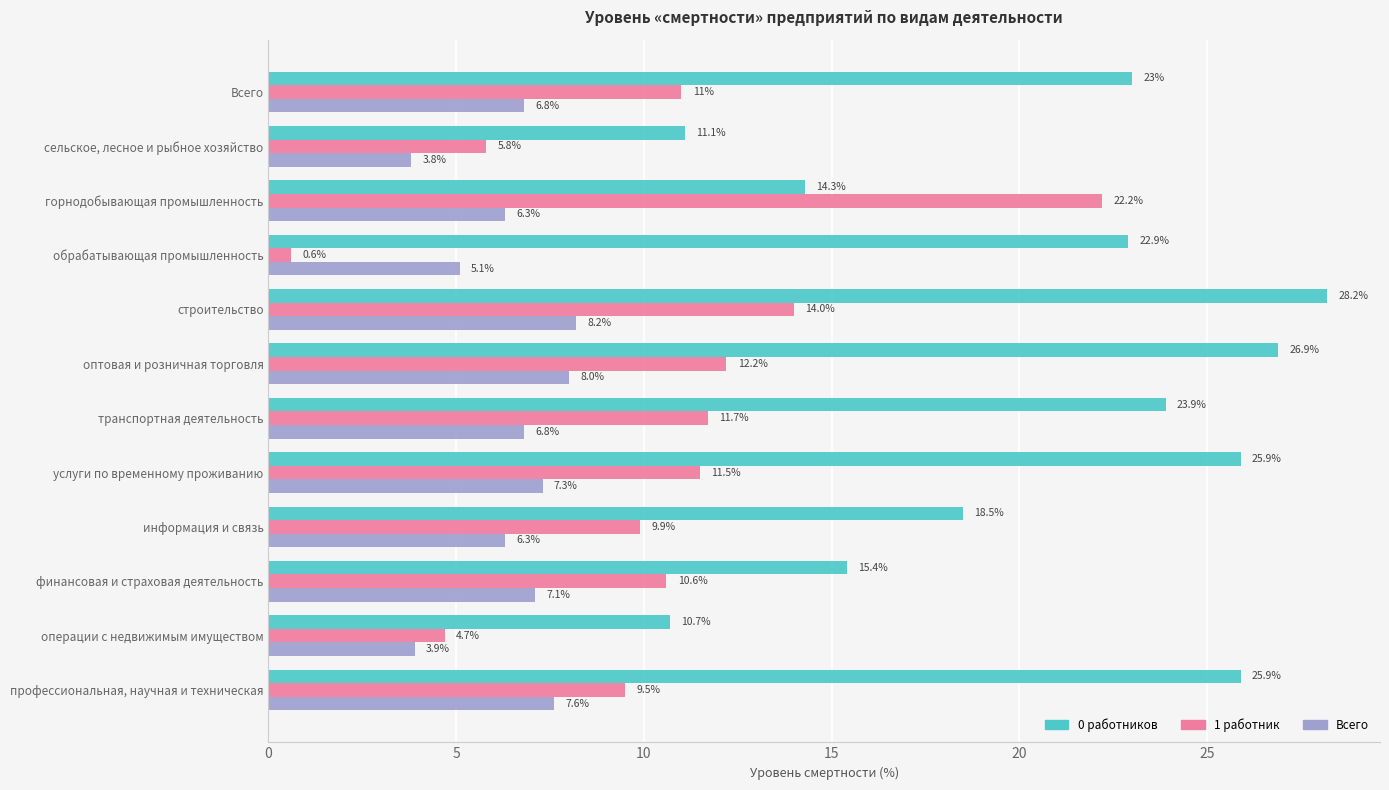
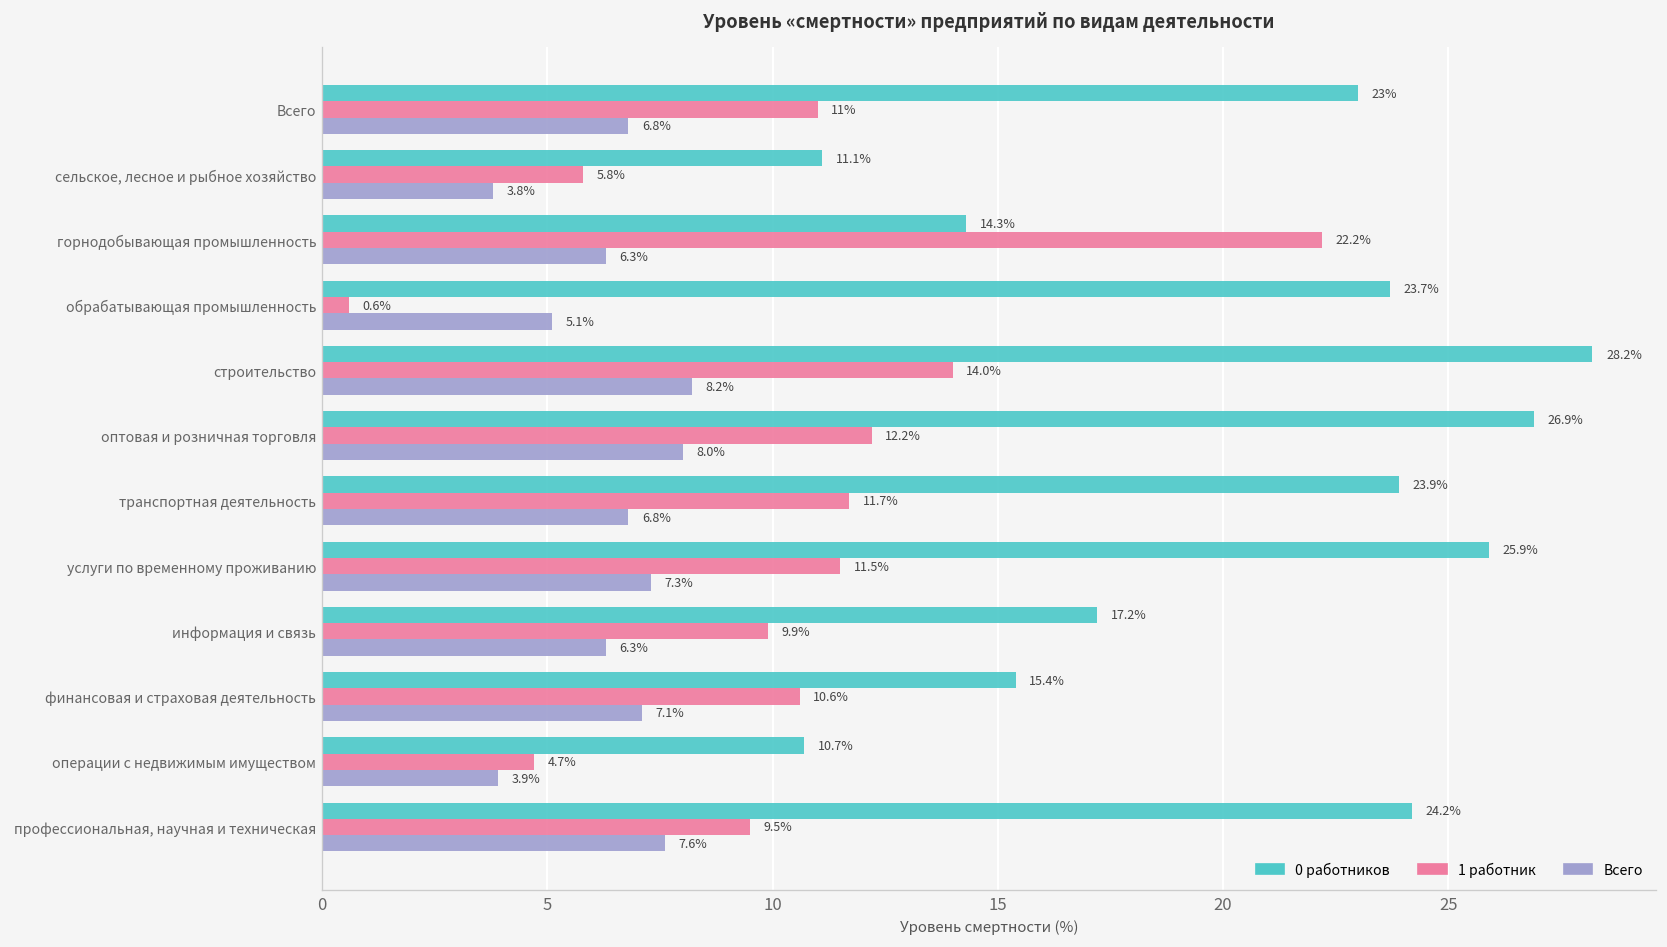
0 работников, обрабатывающая промышленность: 22.9% -> 23.7%
0 работников, информация и связь: 18.5% -> 17.2%
0 работников, профессиональная, научная и техническая: 25.9% -> 24.2%
